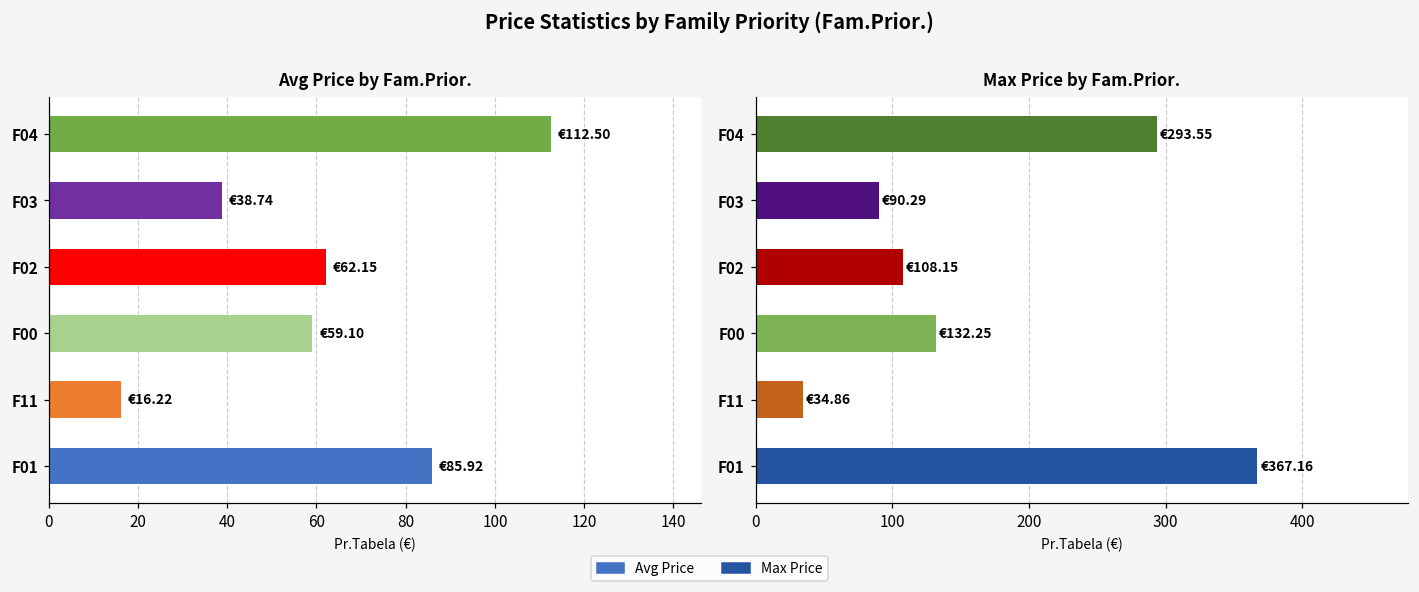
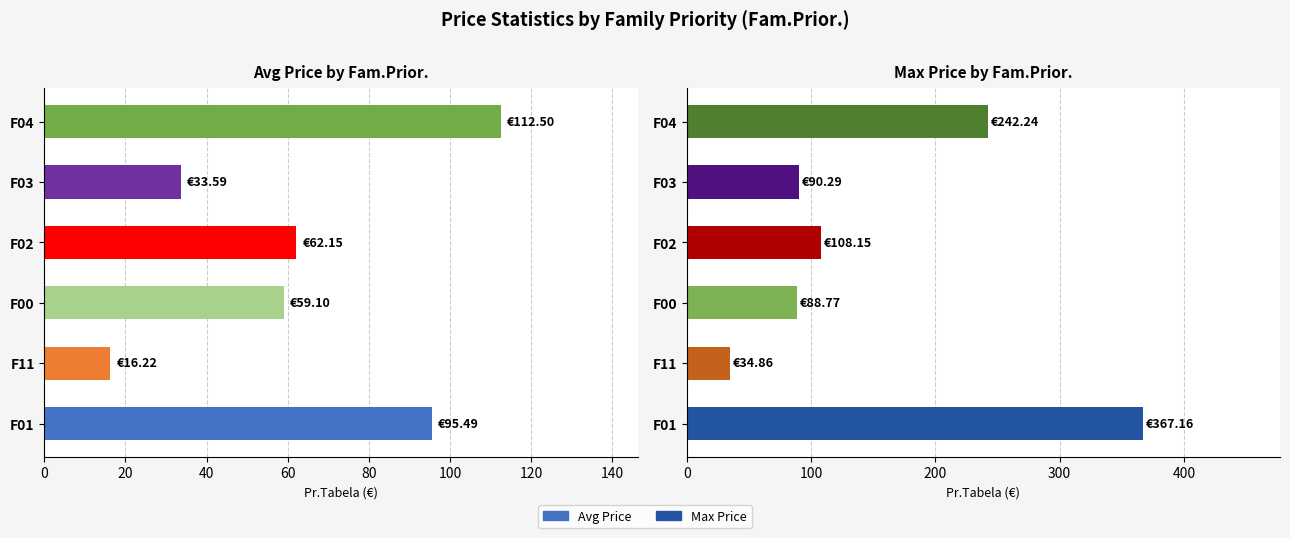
Avg Price by Fam.Prior., F03: €38.74 -> €33.59
Avg Price by Fam.Prior., F01: €85.92 -> €95.49
Max Price by Fam.Prior., F04: €293.55 -> €242.24
Max Price by Fam.Prior., F00: €132.25 -> €88.77
